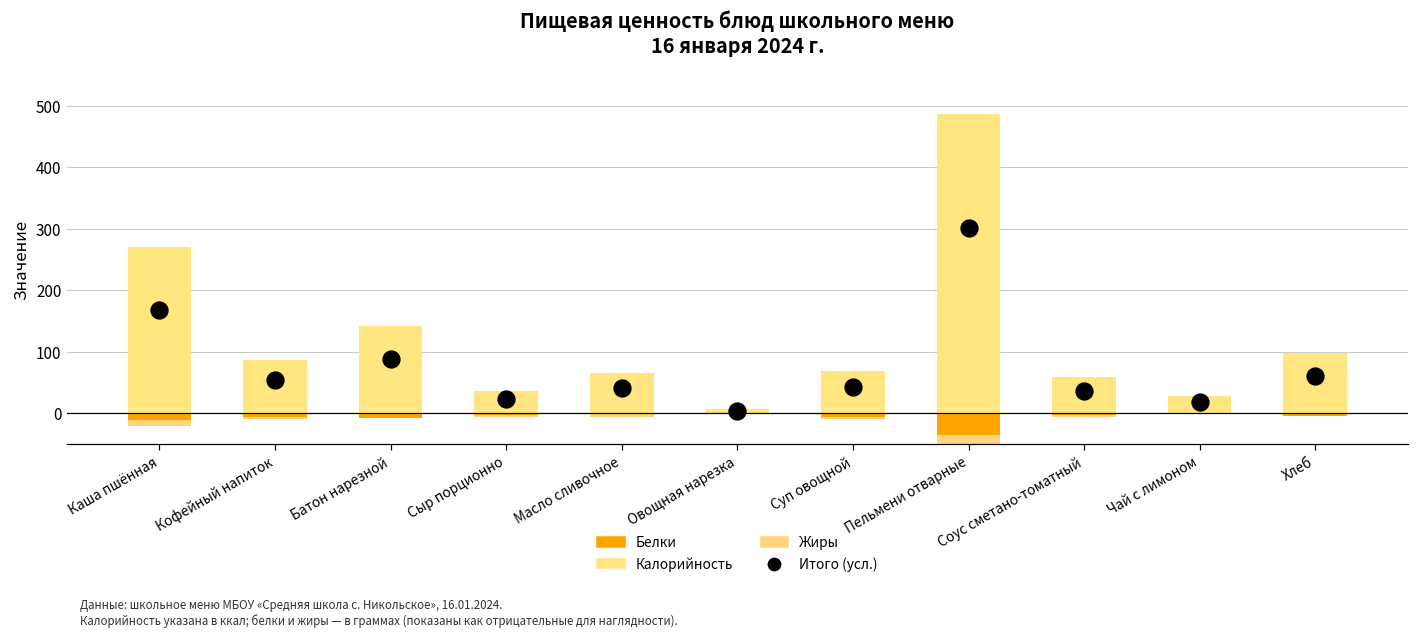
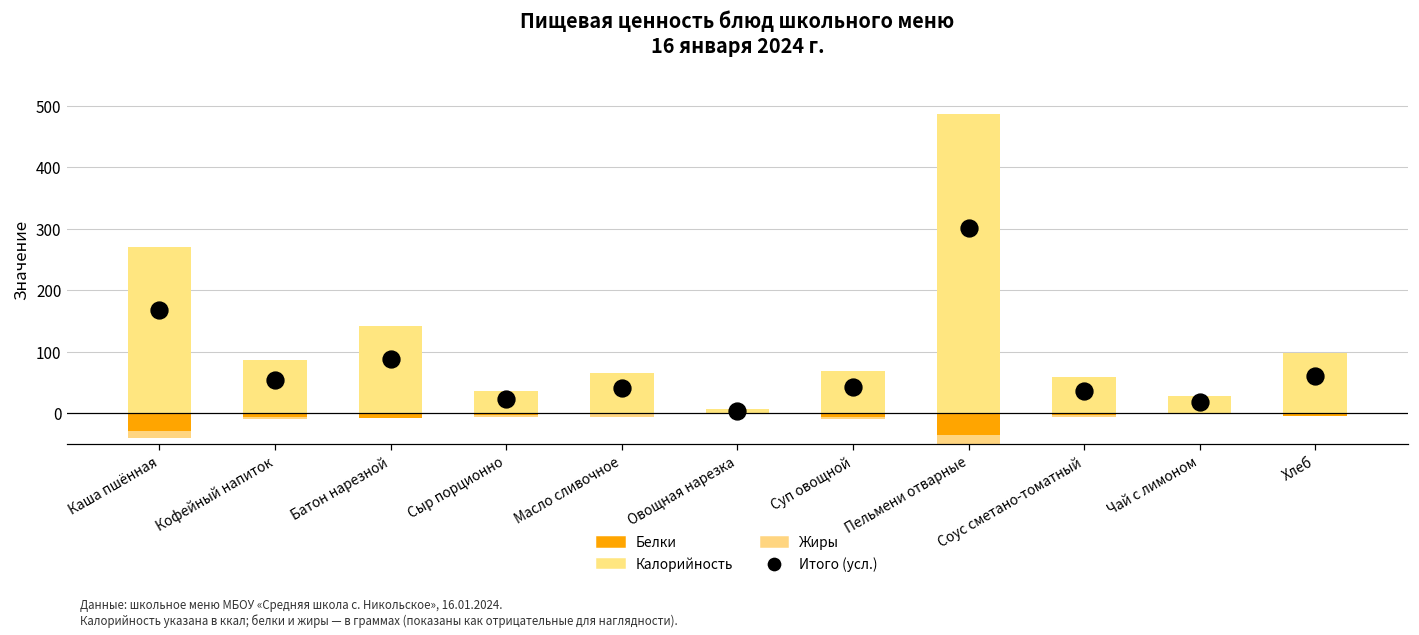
Белки, Каша пшённая: -10 -> -30
